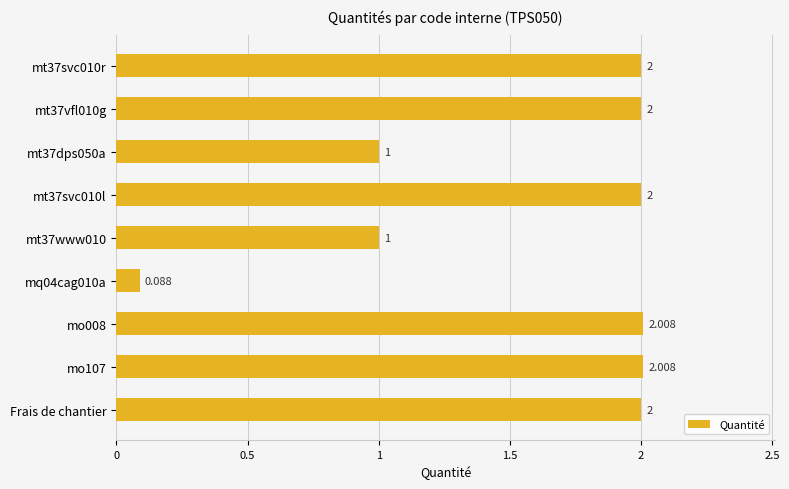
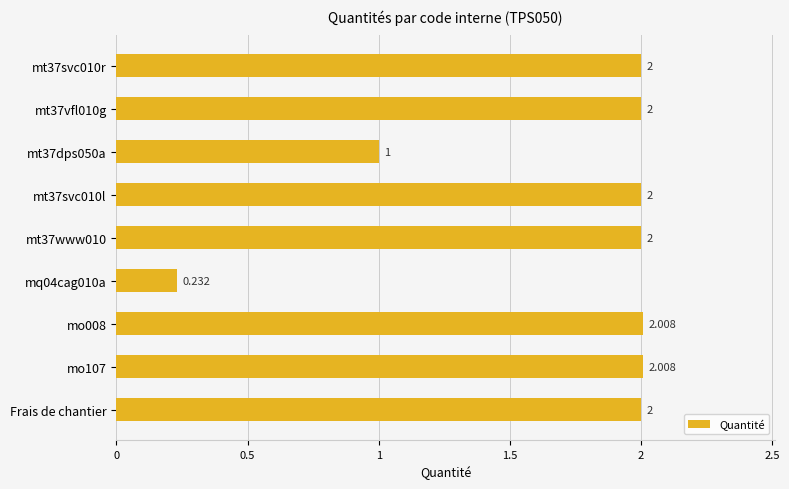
mt37www010: 1 -> 2
mq04cag010a: 0.088 -> 0.232
